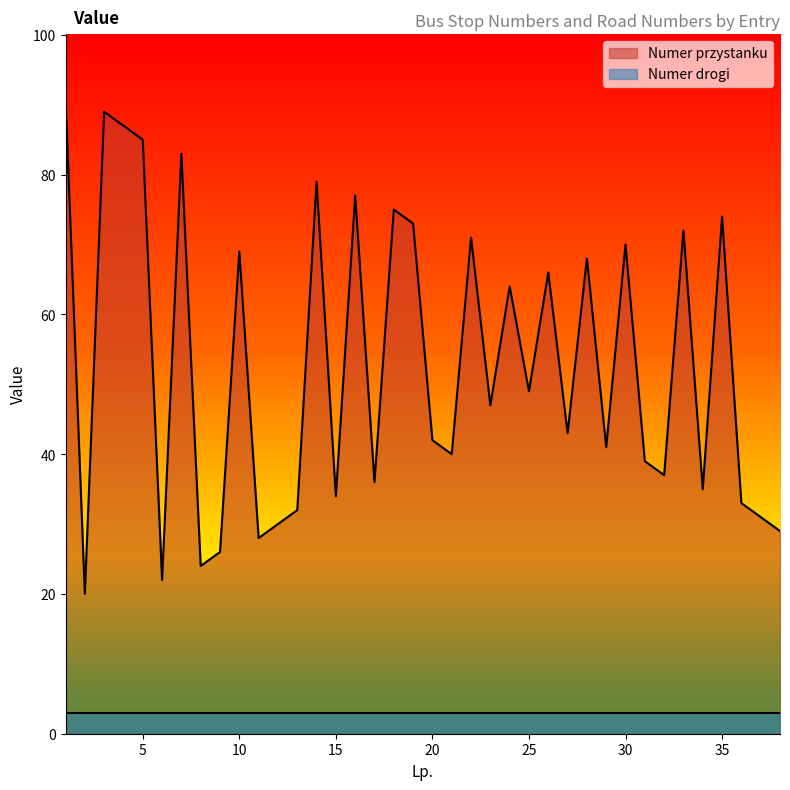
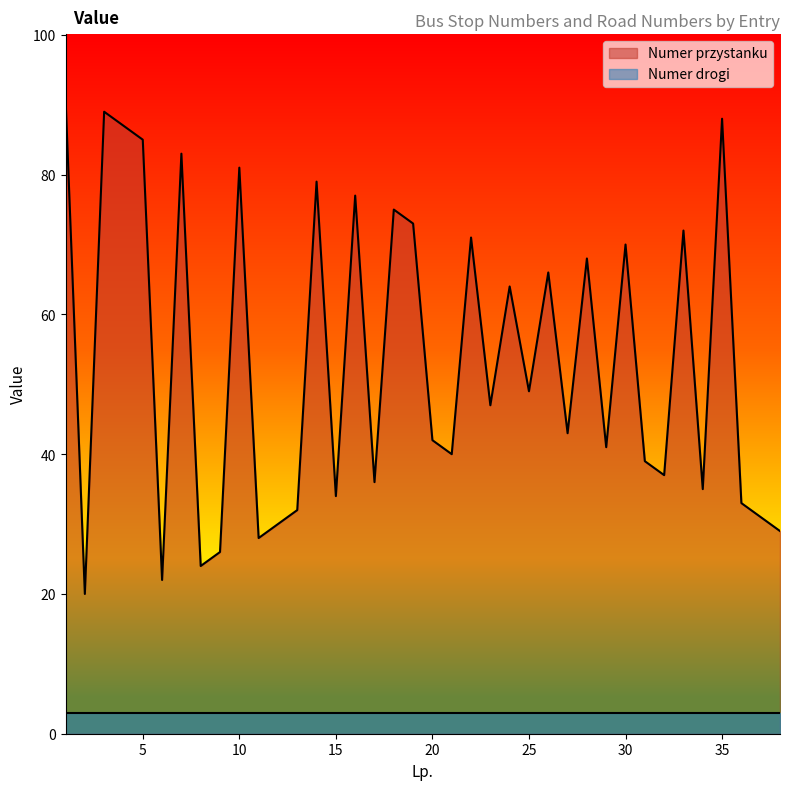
Numer przystanku, 10: 69 -> 81
Numer przystanku, 35: 74 -> 88
